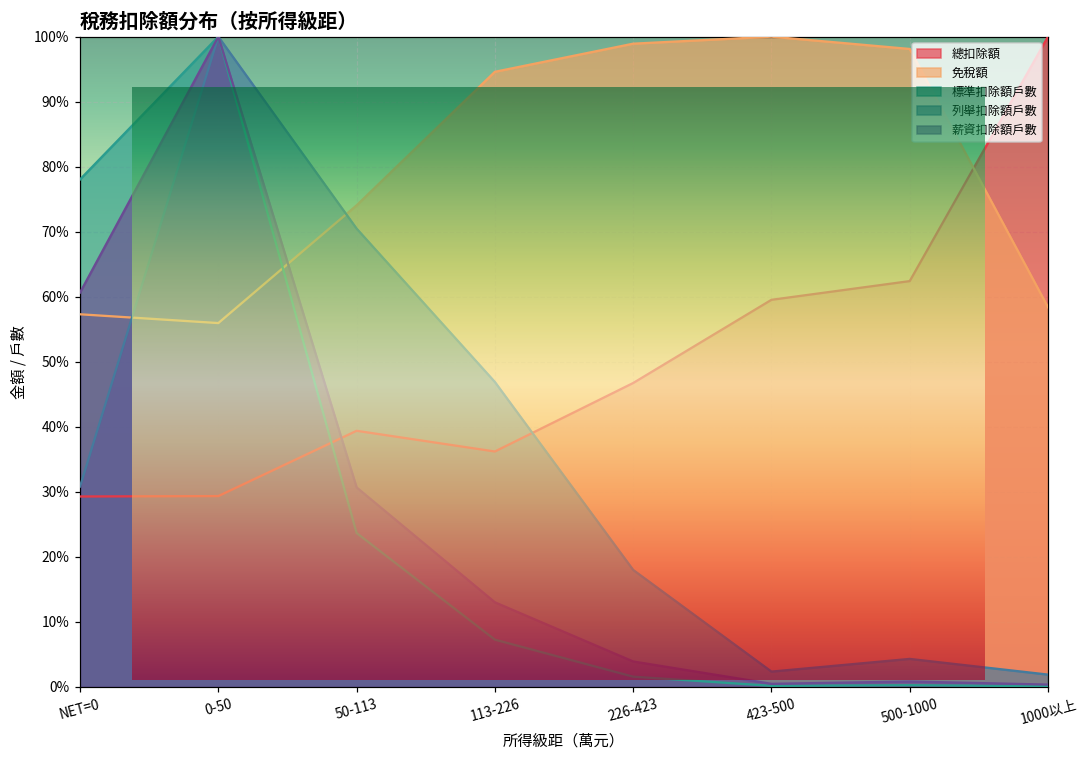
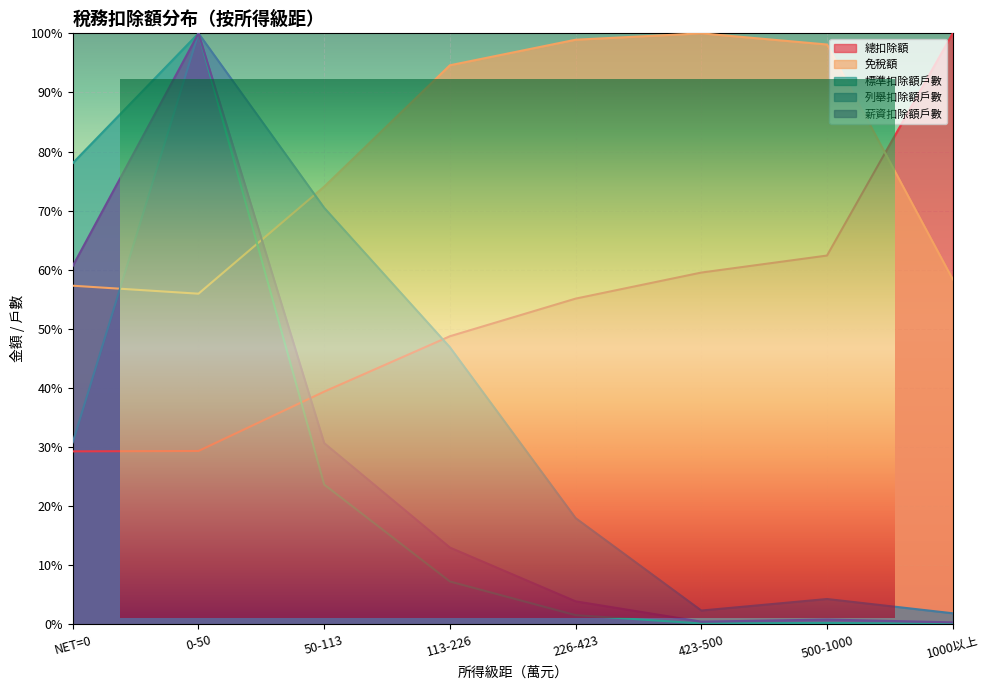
稅務扣除額分布（按所得級距）, 總扣除額, 113-226: 36% -> 49%
稅務扣除額分布（按所得級距）, 總扣除額, 226-423: 47% -> 55%
